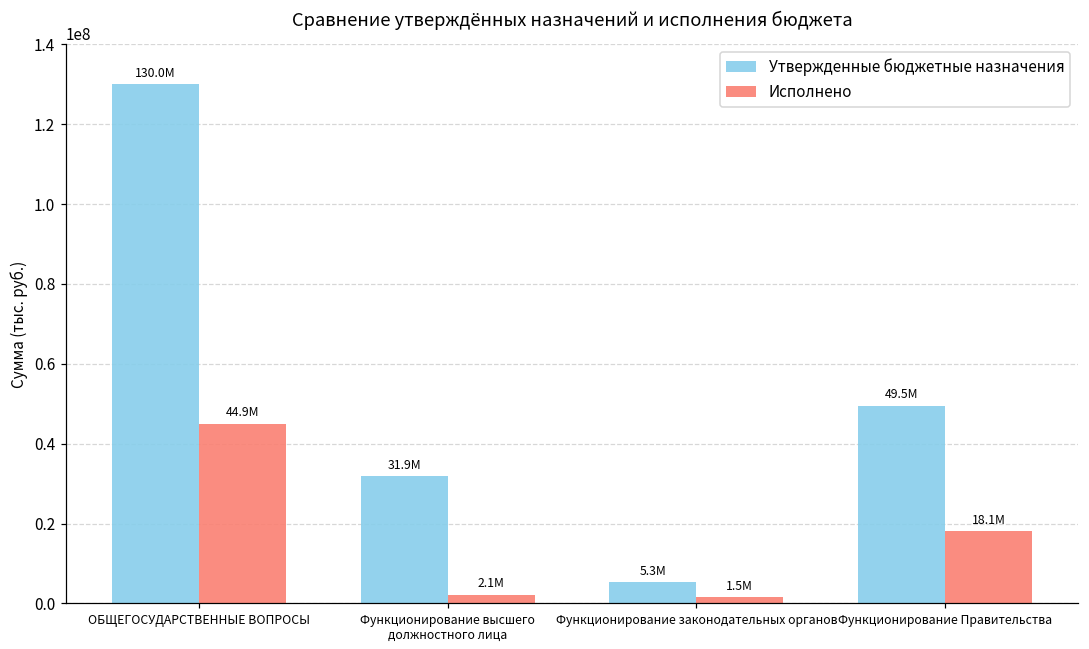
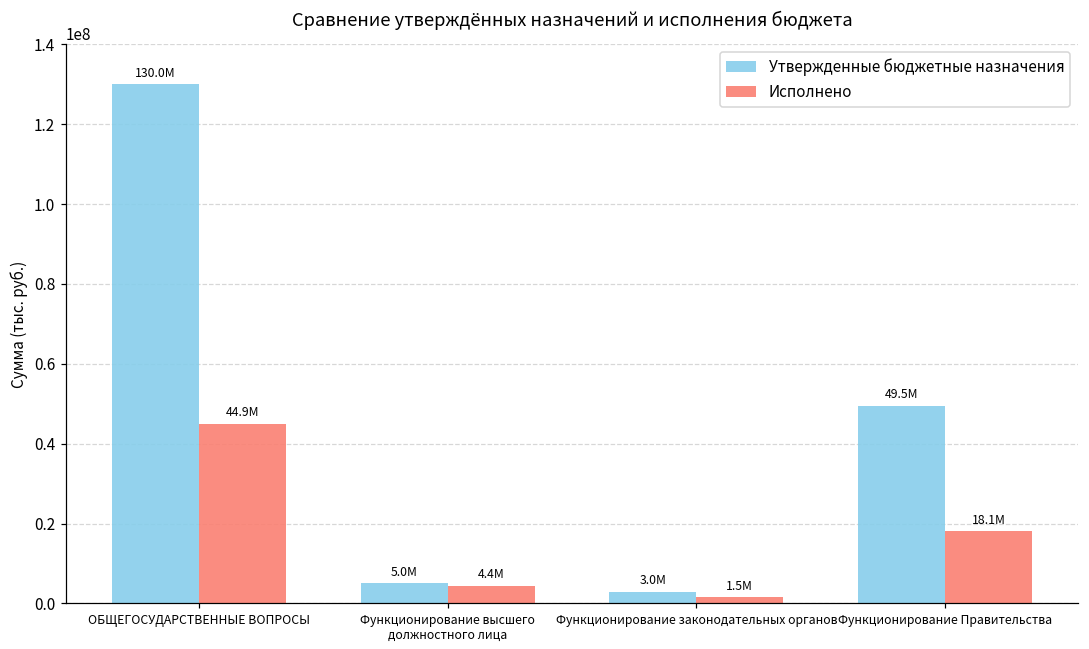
Утвержденные бюджетные назначения, Функционирование высшего должностного лица: 31.9M -> 5.0M
Исполнено, Функционирование высшего должностного лица: 2.1M -> 4.4M
Утвержденные бюджетные назначения, Функционирование законодательных органов: 5.3M -> 3.0M
